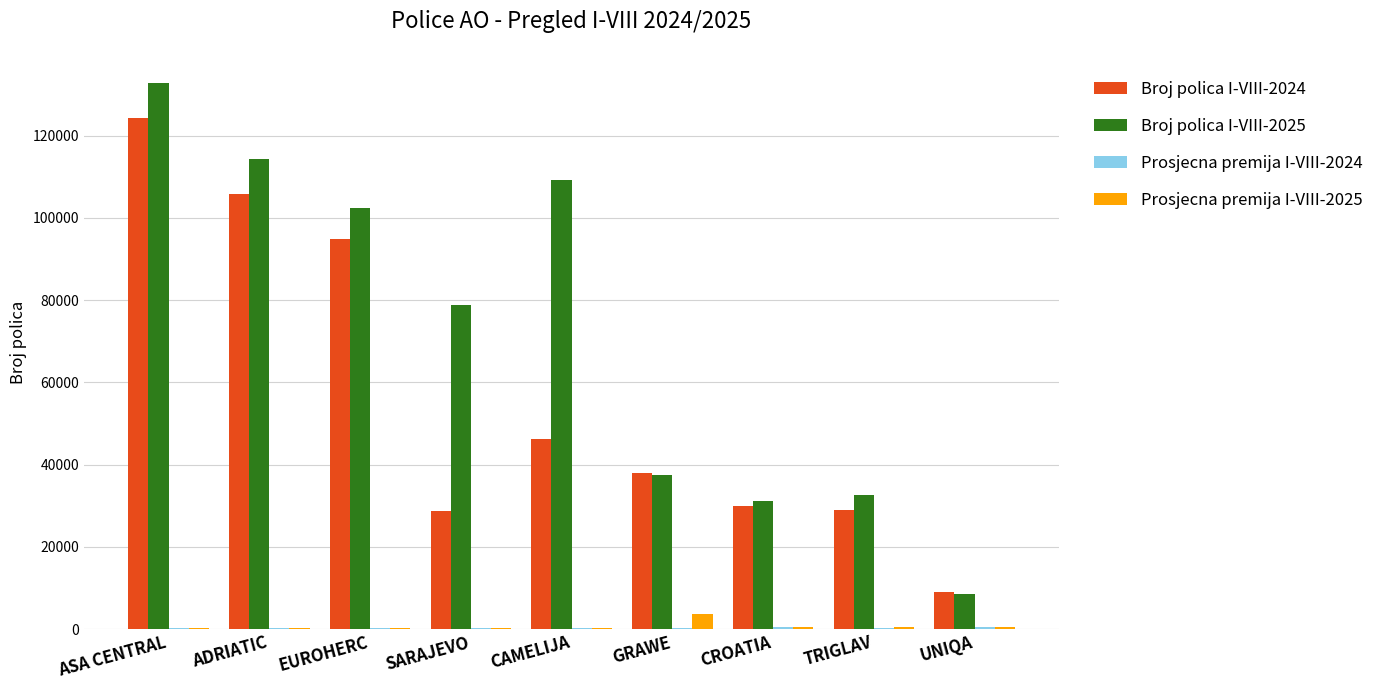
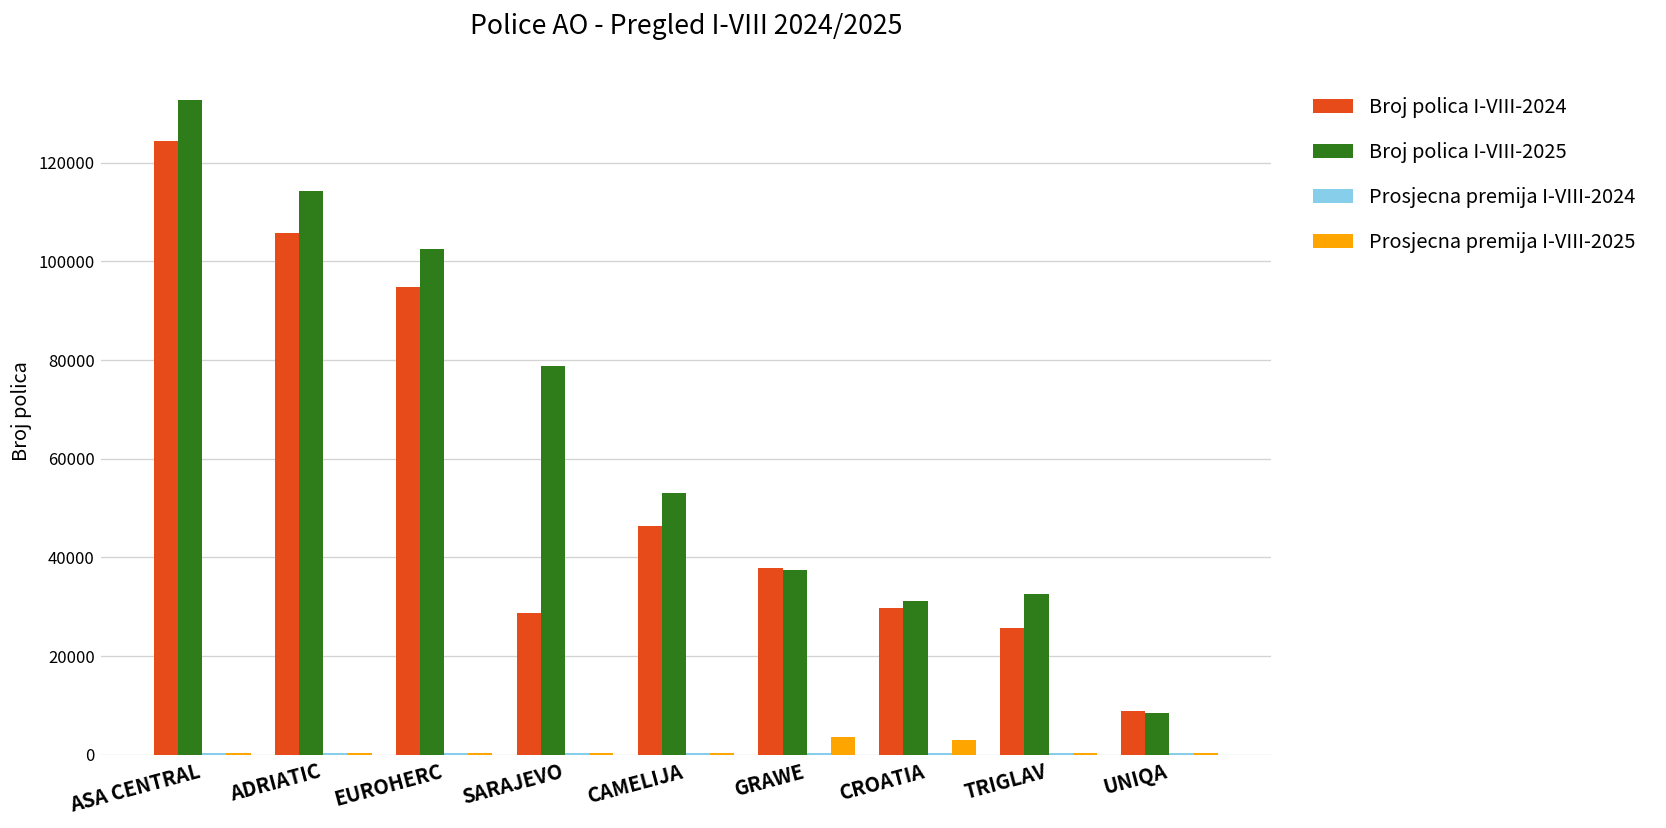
Broj polica I-VIII-2025, CAMELIJA: 109000 -> 53000
Prosjecna premija I-VIII-2025, CROATIA: 0 -> 3000
Broj polica I-VIII-2024, TRIGLAV: 29000 -> 26000
